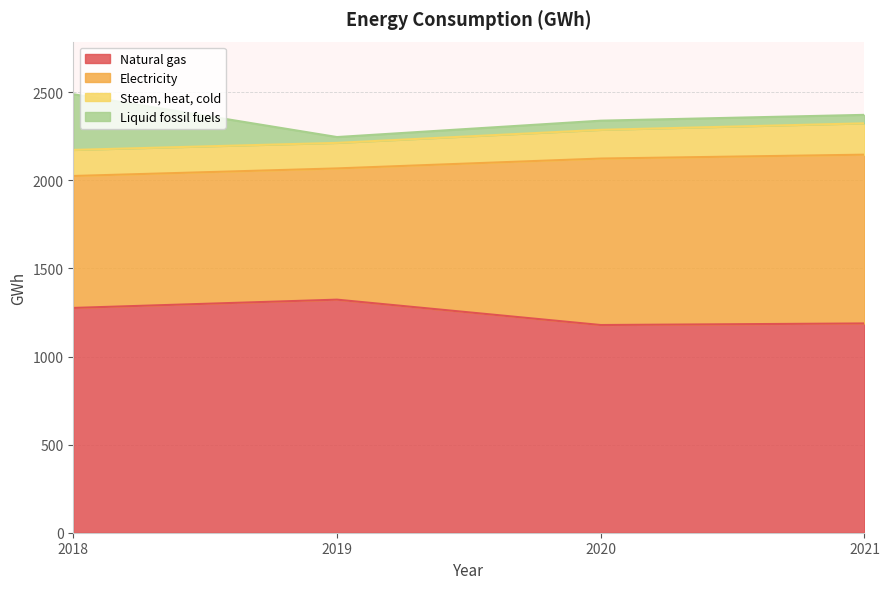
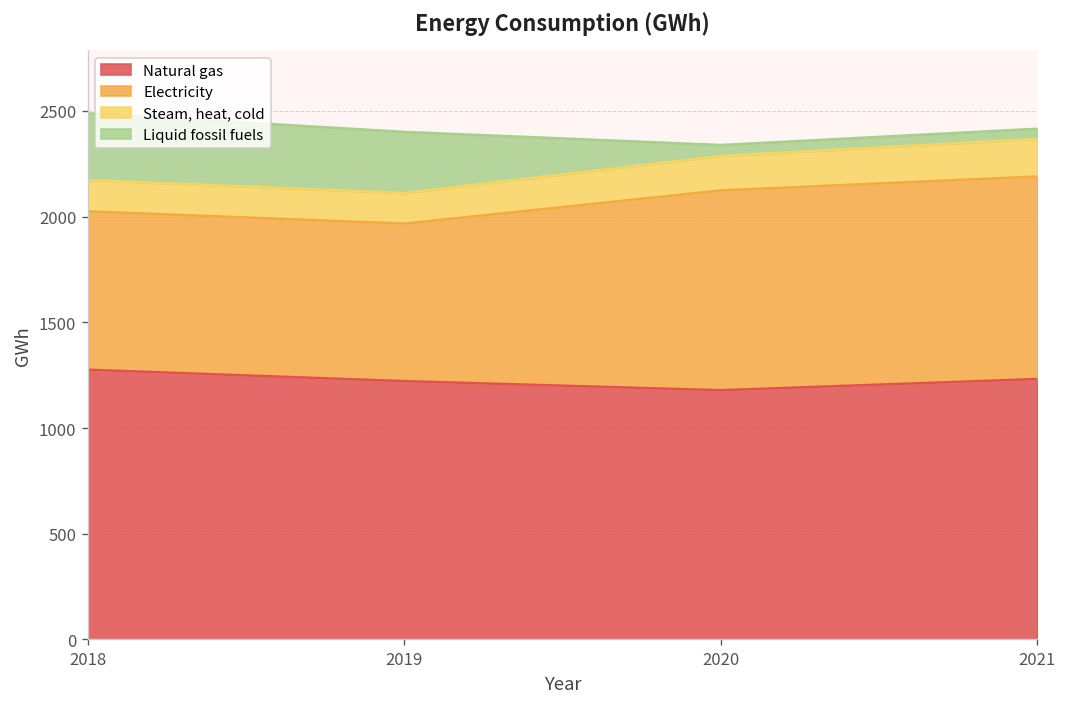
Natural gas, 2019: 1320 -> 1220
Liquid fossil fuels, 2019: 30 -> 290
Natural gas, 2021: 1190 -> 1230
